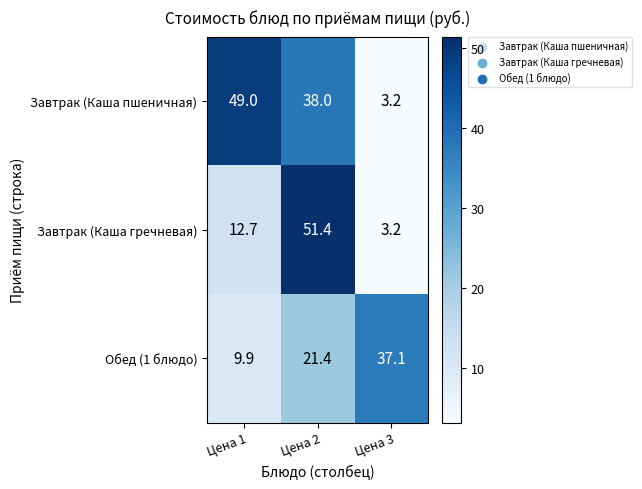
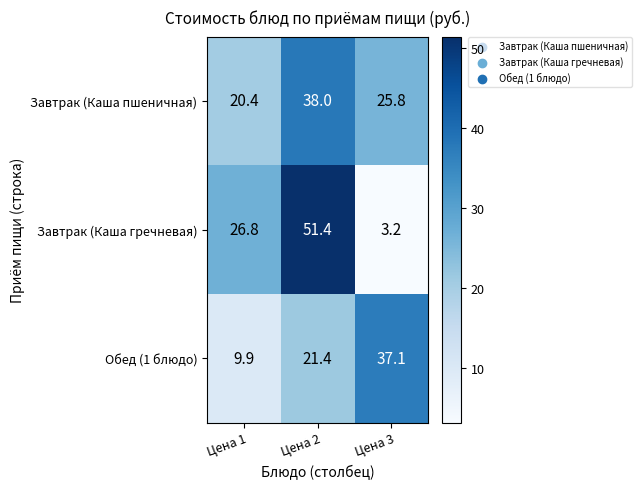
Завтрак (Каша пшеничная), Цена 1: 49.0 -> 20.4
Завтрак (Каша пшеничная), Цена 3: 3.2 -> 25.8
Завтрак (Каша гречневая), Цена 1: 12.7 -> 26.8
